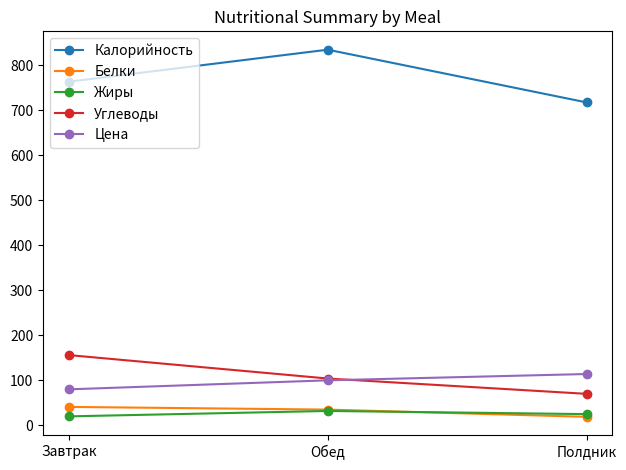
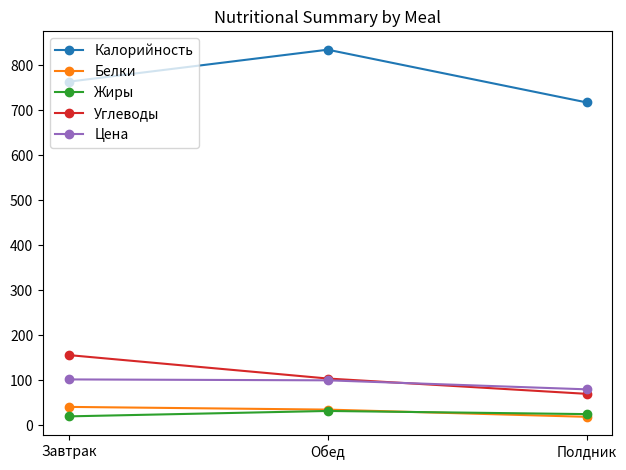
Цена, Завтрак: 80 -> 100
Цена, Полдник: 110 -> 80
